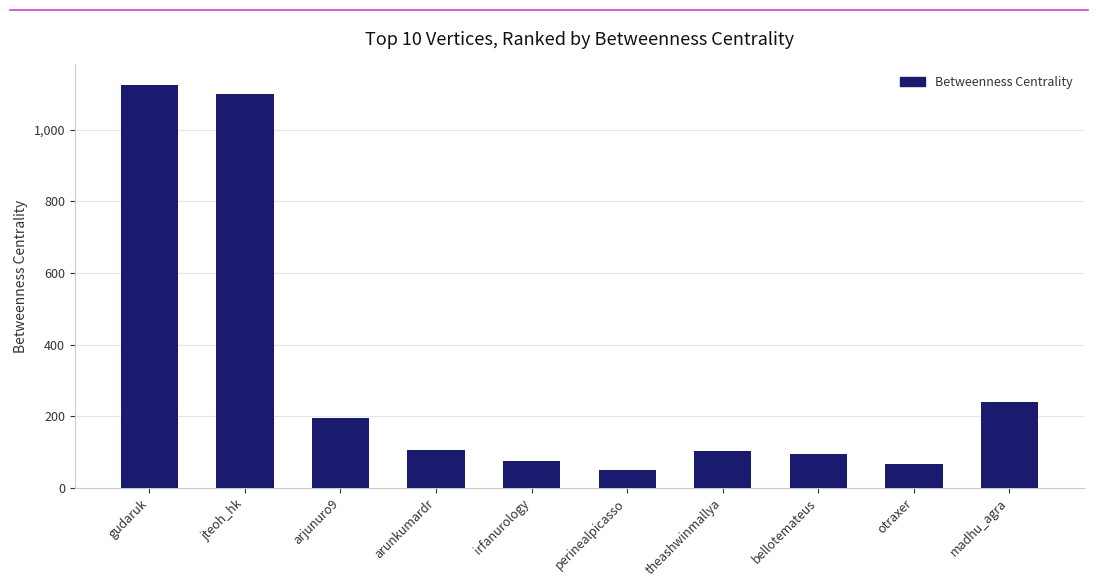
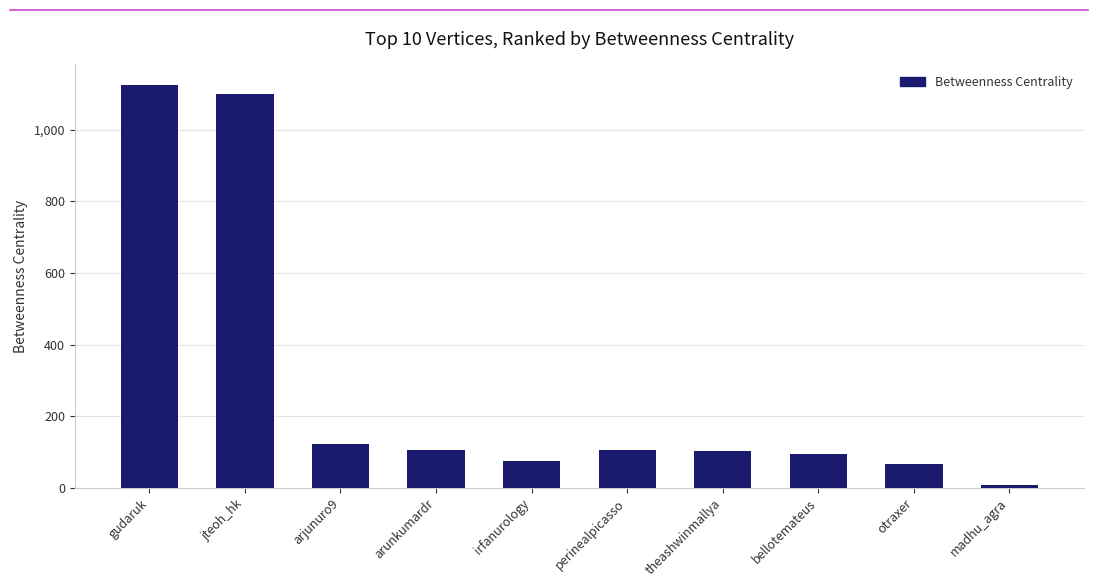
arjunuro9: 190 -> 120
perinealpicasso: 50 -> 100
madhu_agra: 240 -> 10
